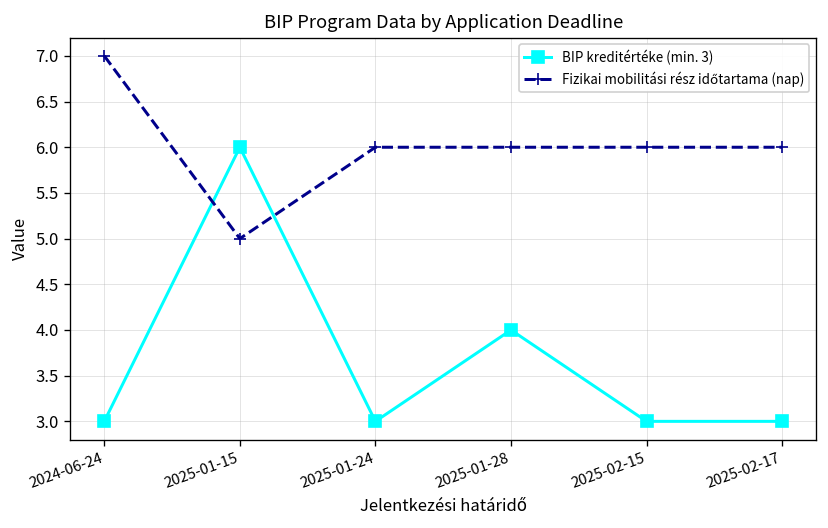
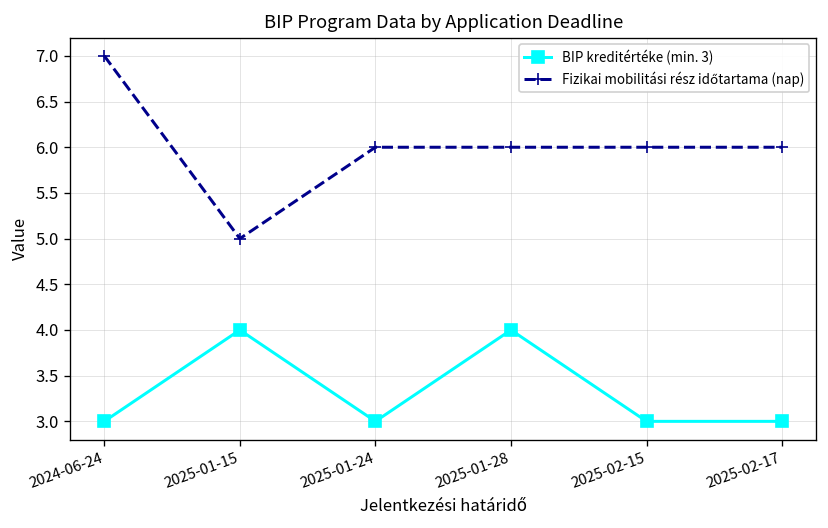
BIP kreditértéke (min. 3), 2025-01-15: 6 -> 4
